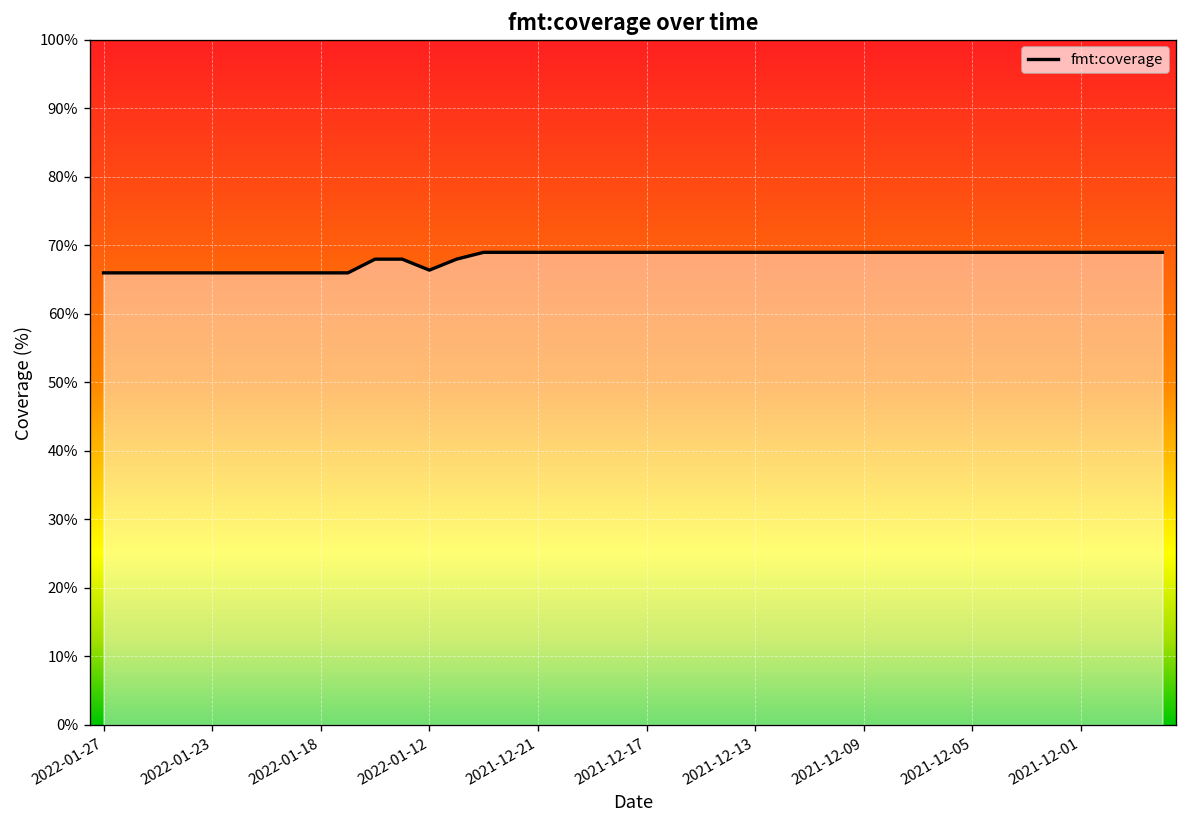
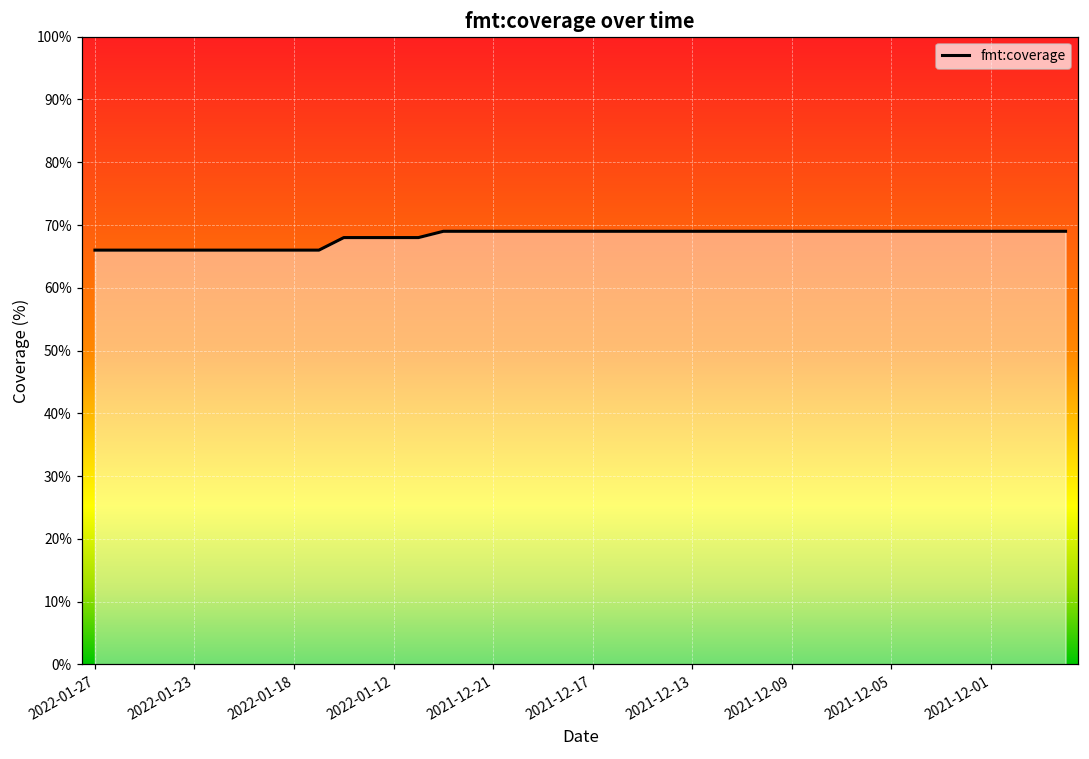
2022-01-12: 66% -> 68%
